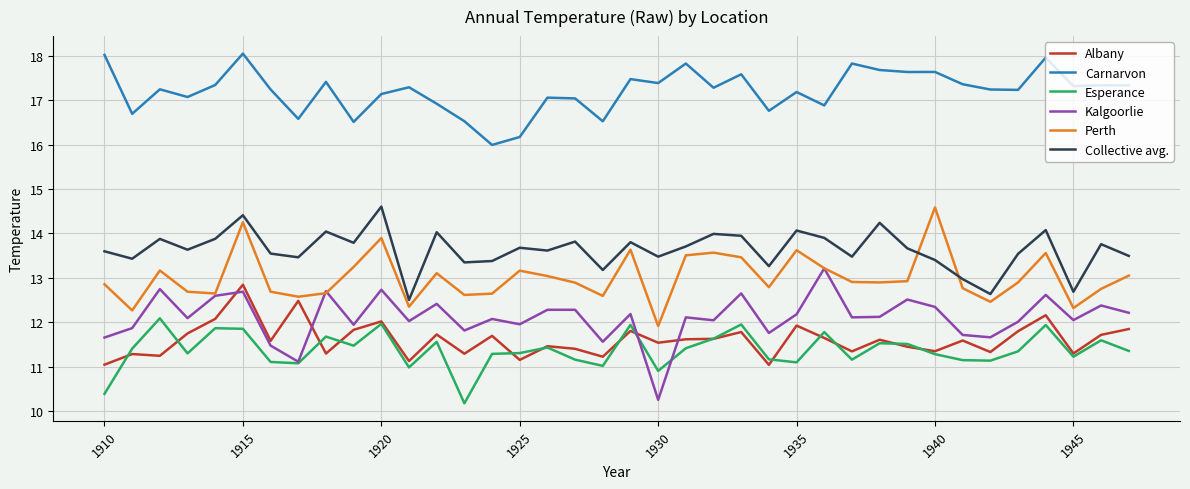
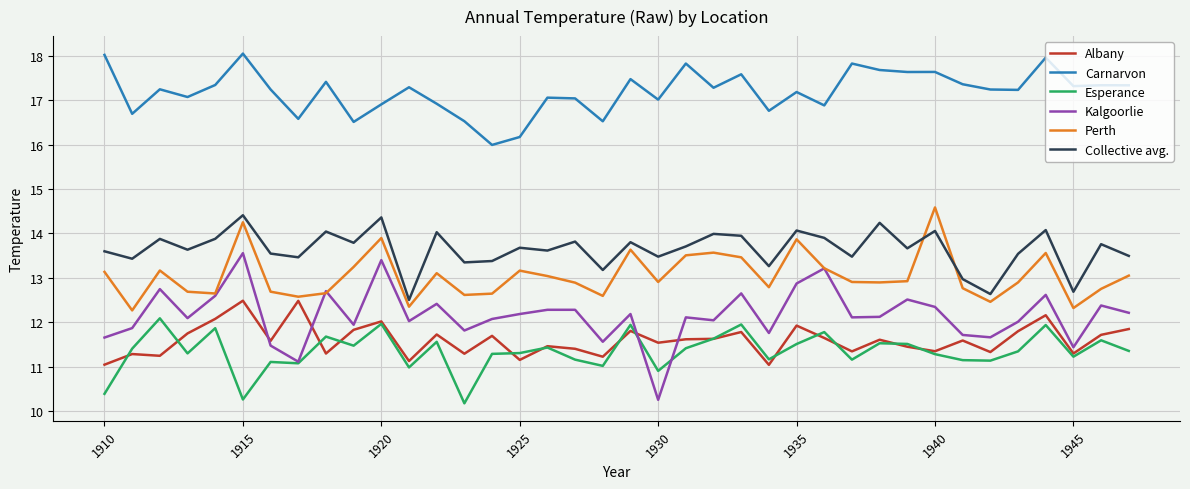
Perth, 1910: 12.9 -> 13.1
Albany, 1915: 12.8 -> 12.5
Esperance, 1915: 11.9 -> 10.3
Kalgoorlie, 1915: 12.7 -> 13.6
Carnarvon, 1920: 17.1 -> 16.9
Kalgoorlie, 1920: 12.7 -> 13.4
Collective avg., 1920: 14.6 -> 14.4
Kalgoorlie, 1925: 12.0 -> 12.2
Carnarvon, 1930: 17.4 -> 17.0
Perth, 1930: 11.9 -> 12.9
Esperance, 1935: 11.1 -> 11.5
Kalgoorlie, 1935: 12.2 -> 12.9
Perth, 1935: 13.6 -> 13.9
Collective avg., 1940: 13.4 -> 14.1
Kalgoorlie, 1945: 12.1 -> 11.4
